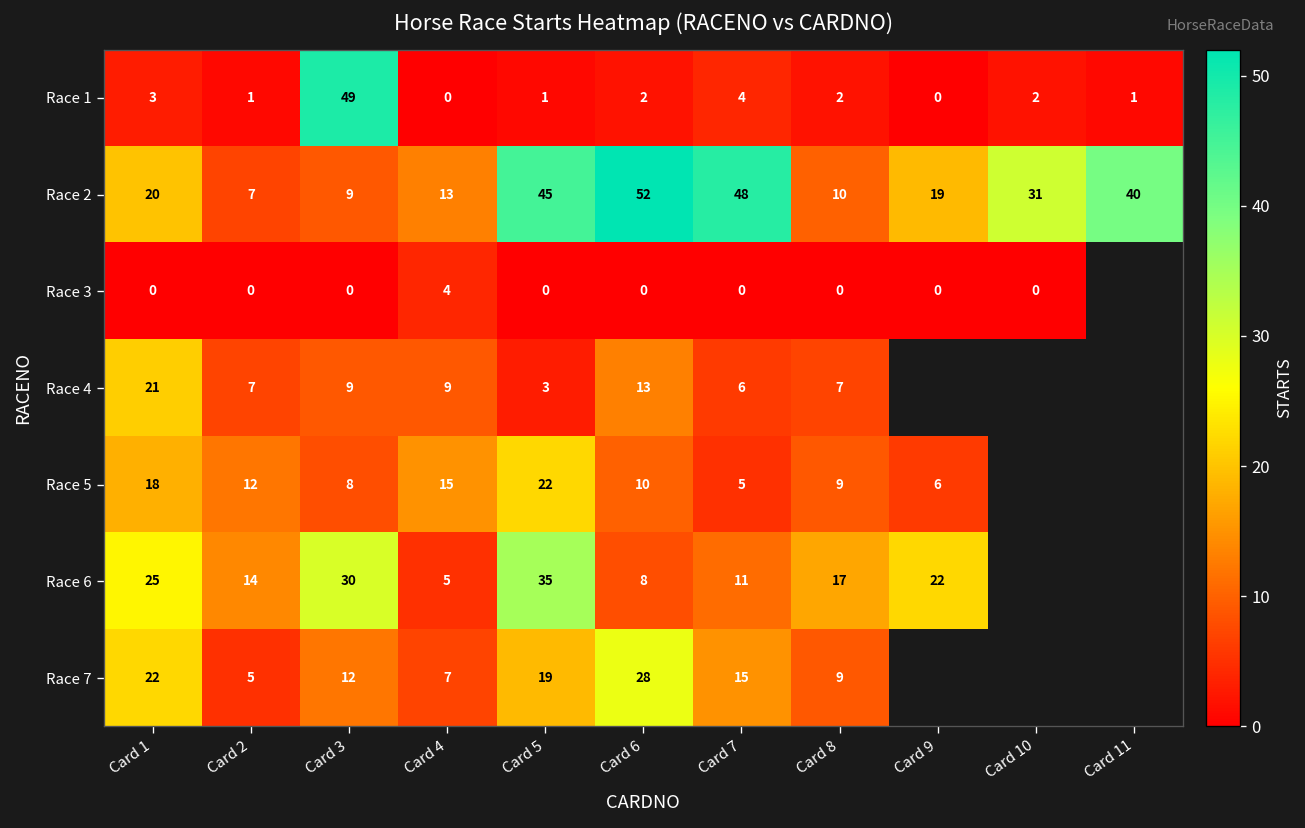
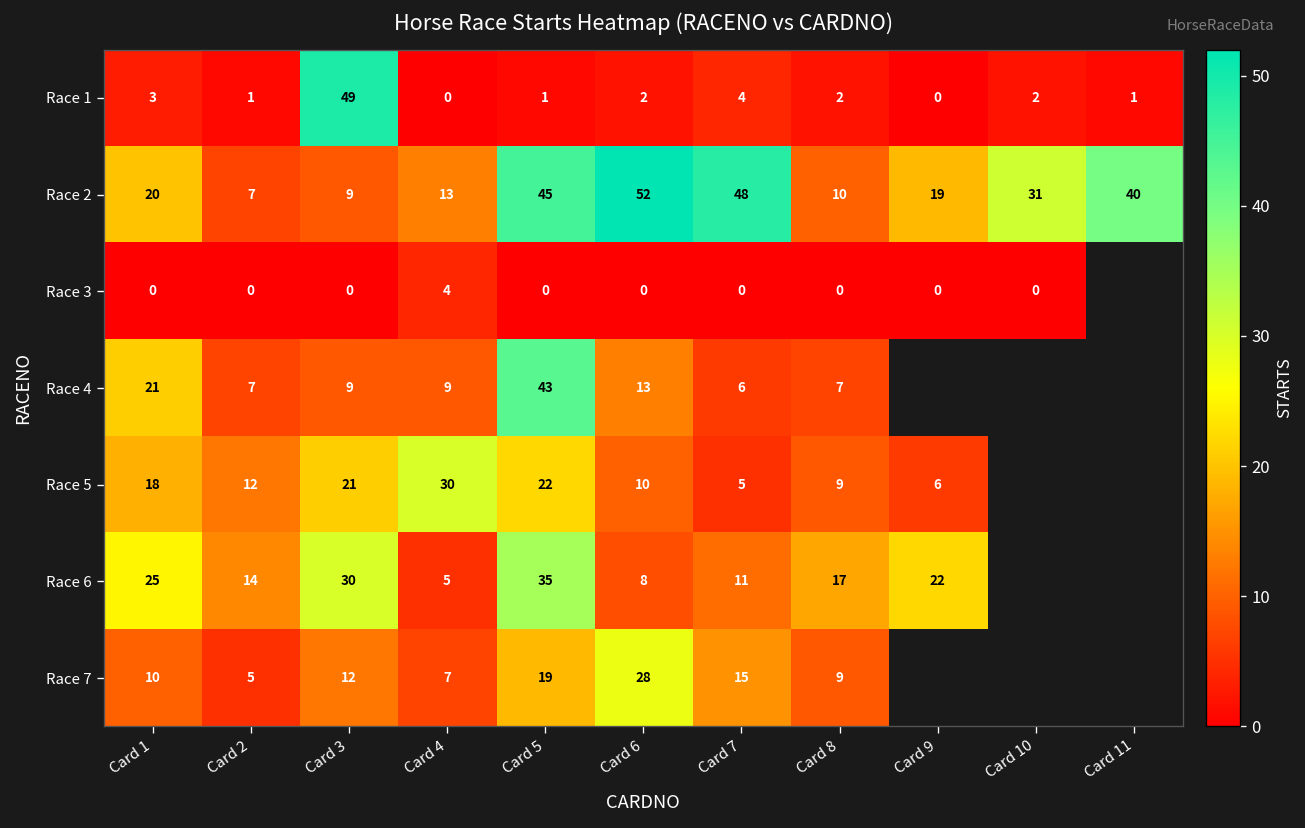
Race 4, Card 5: 3 -> 43
Race 5, Card 3: 8 -> 21
Race 5, Card 4: 15 -> 30
Race 7, Card 1: 22 -> 10
